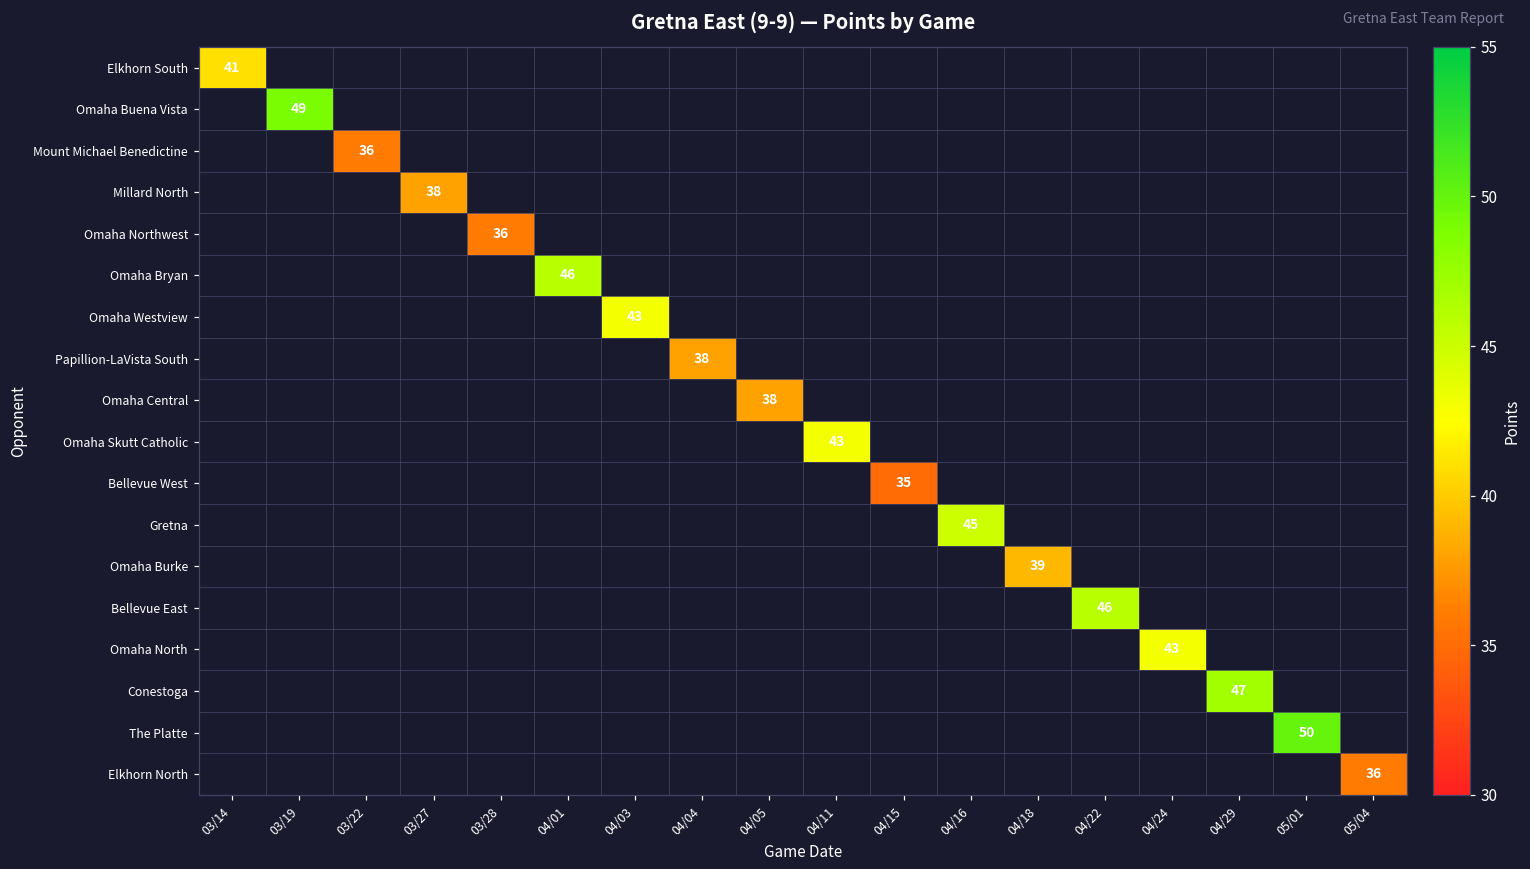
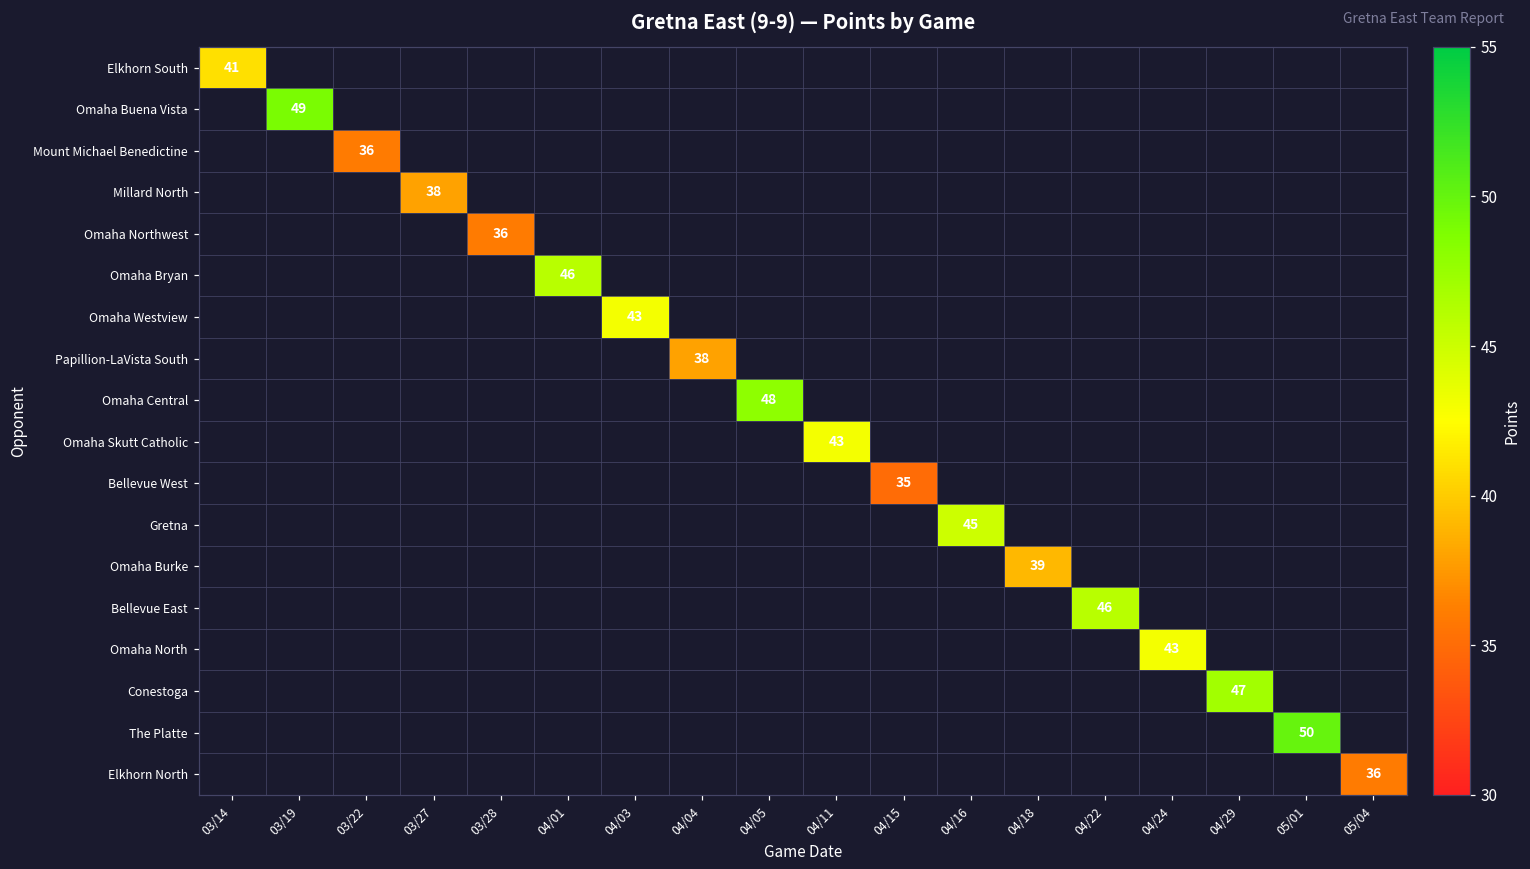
Omaha Central, 04/05: 38 -> 48
